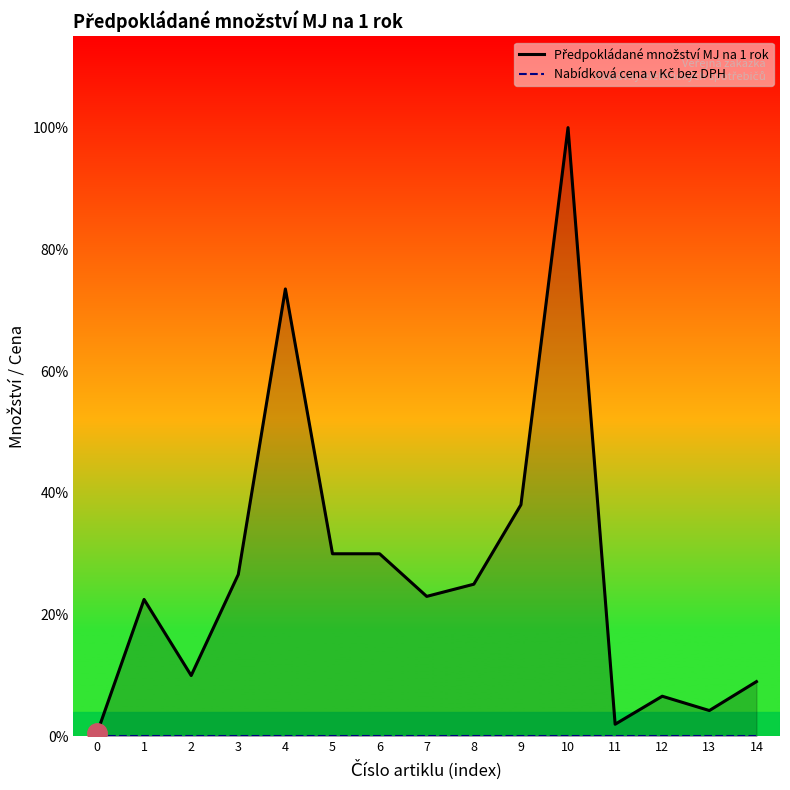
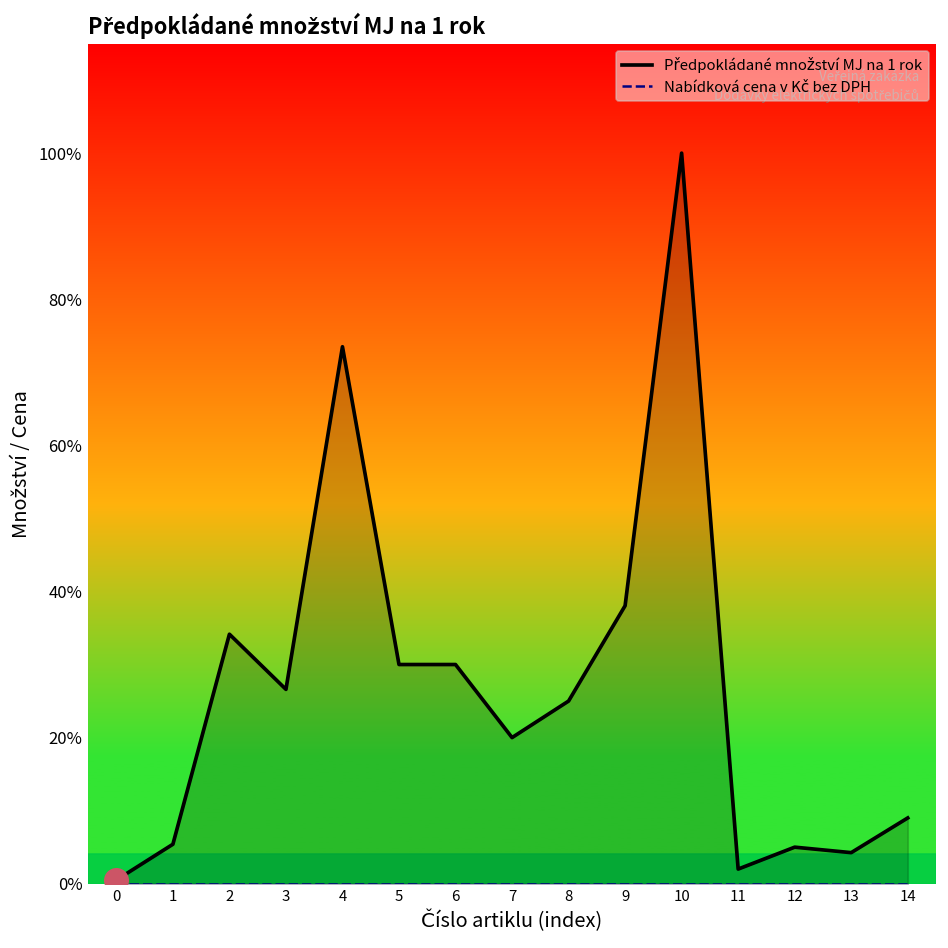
Předpokládané množství MJ na 1 rok, 1: 23% -> 5%
Předpokládané množství MJ na 1 rok, 2: 10% -> 34%
Předpokládané množství MJ na 1 rok, 7: 23% -> 20%
Předpokládané množství MJ na 1 rok, 12: 7% -> 5%
